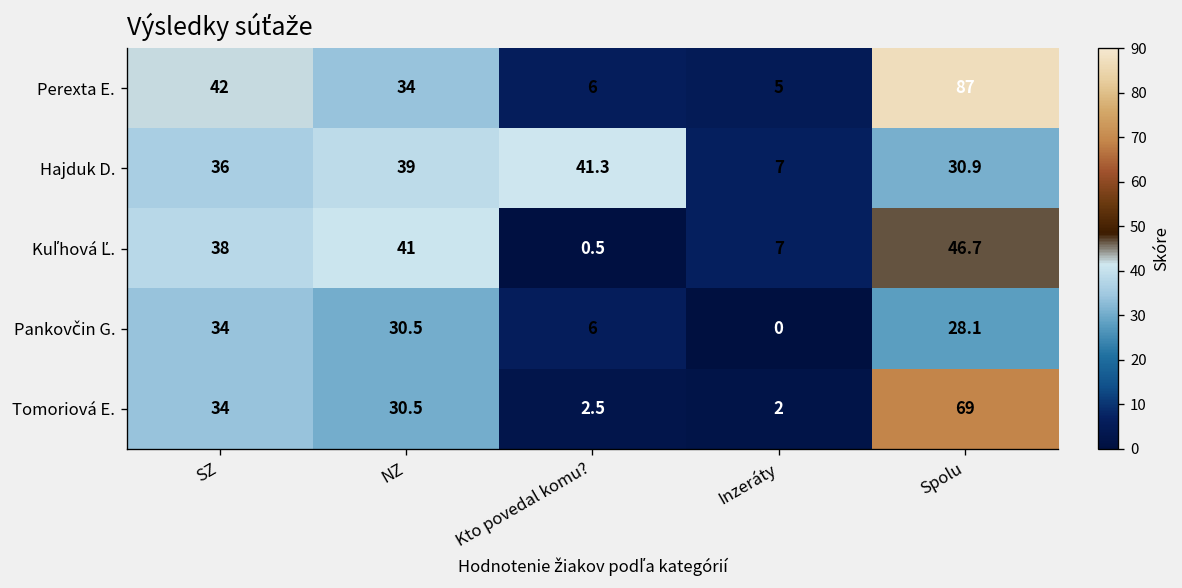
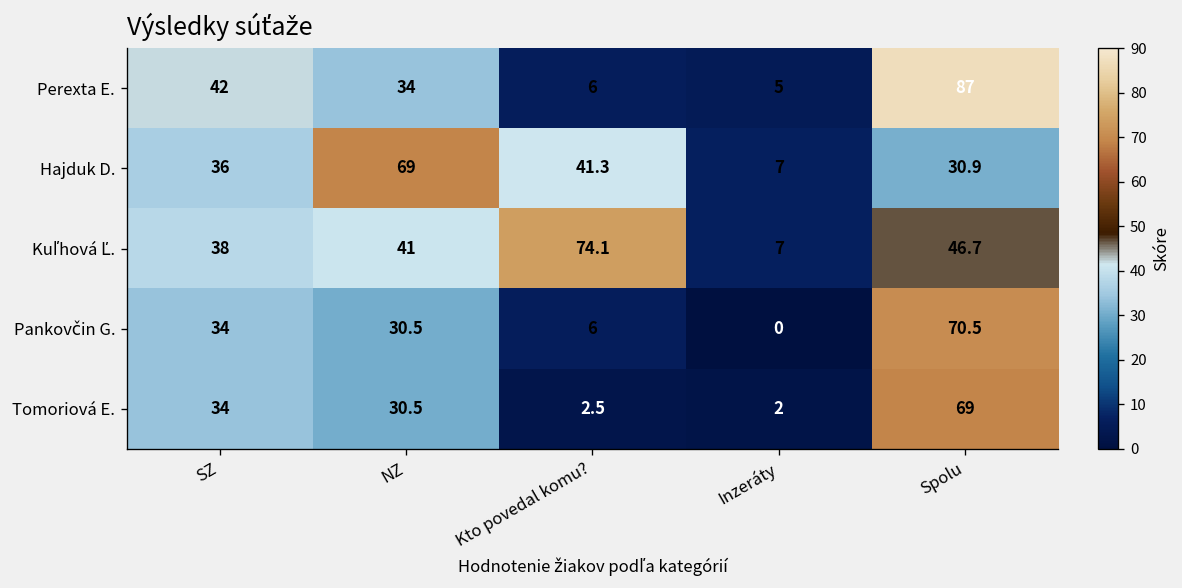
Hajduk D., NZ: 39 -> 69
Kuľhová Ľ., Kto povedal komu?: 0.5 -> 74.1
Pankovčin G., Spolu: 28.1 -> 70.5
